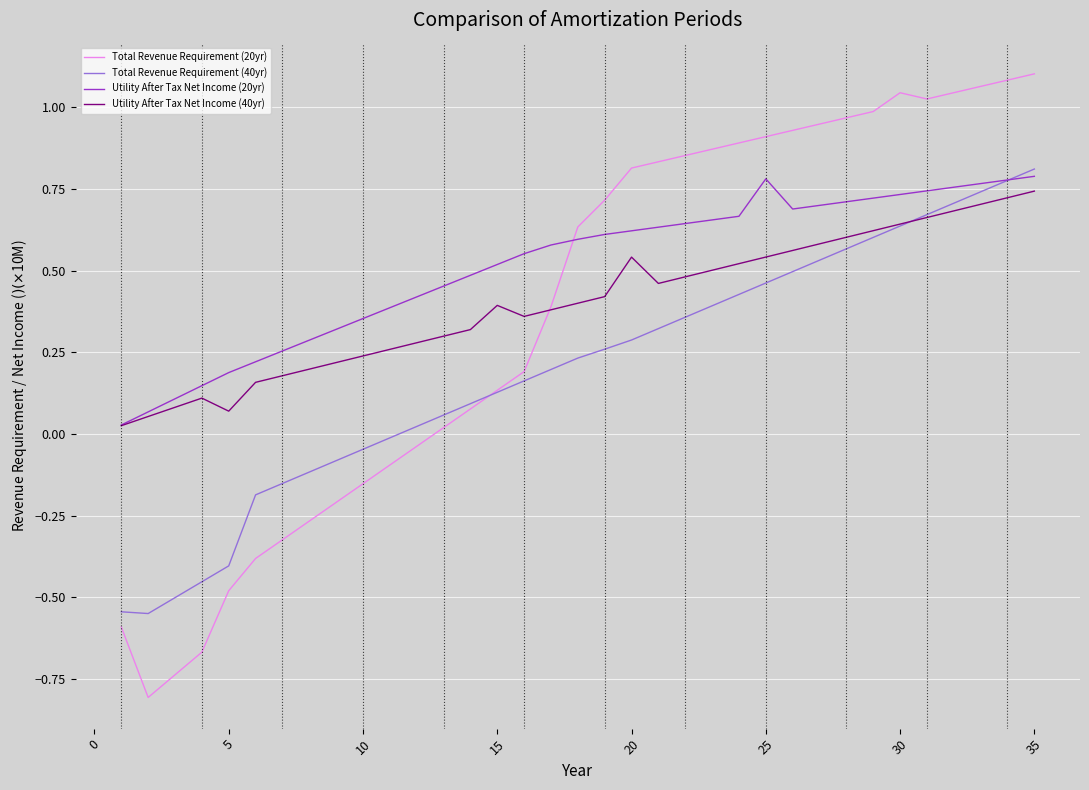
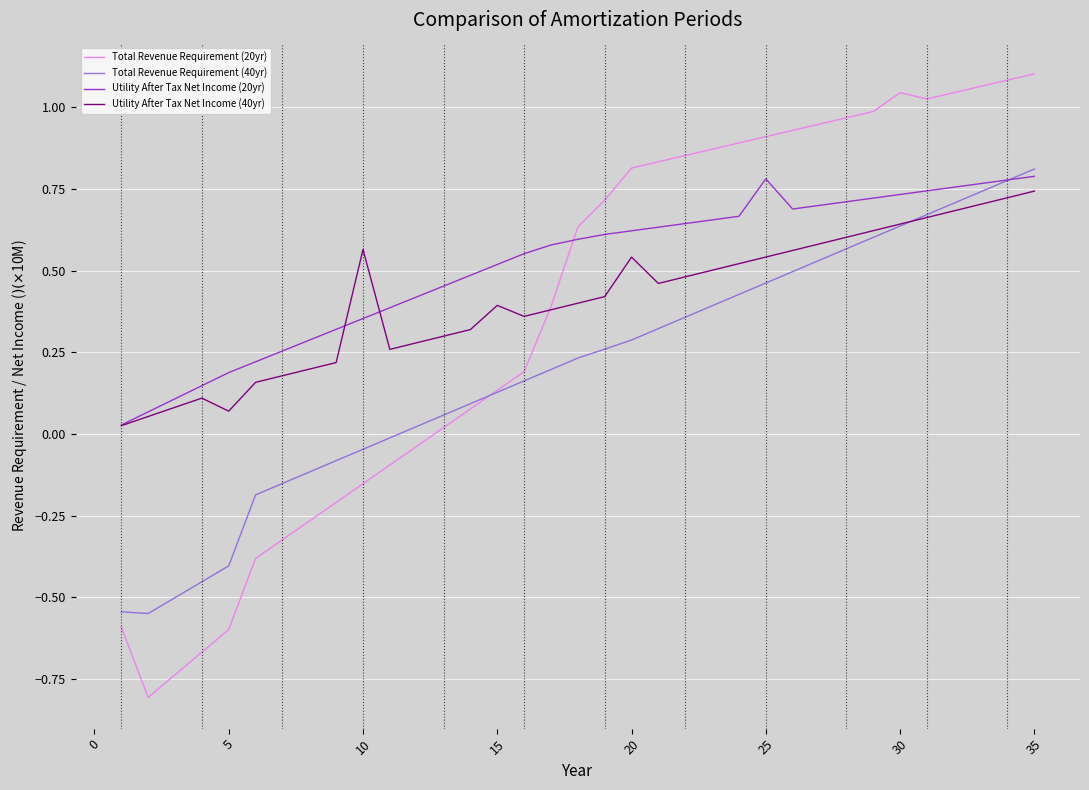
Total Revenue Requirement (20yr), 5: -0.48 -> -0.60
Utility After Tax Net Income (40yr), 10: 0.24 -> 0.57
